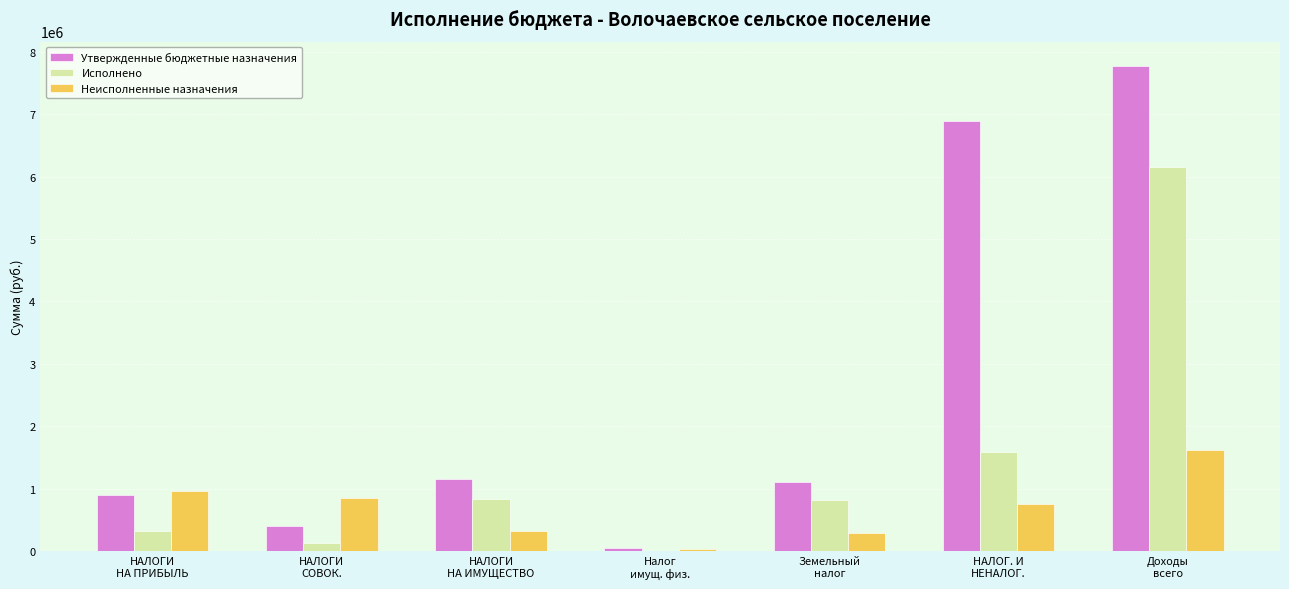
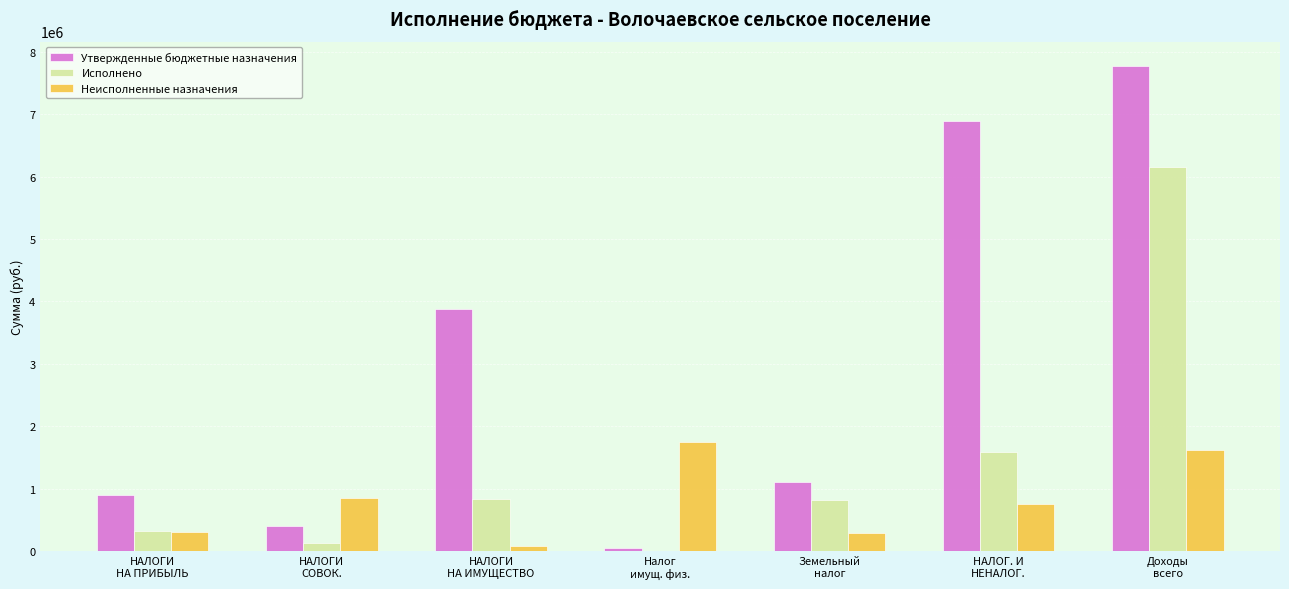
Неисполненные назначения, НАЛОГИ НА ПРИБЫЛЬ: 1000000 -> 300000
Утвержденные бюджетные назначения, НАЛОГИ НА ИМУЩЕСТВО: 1200000 -> 3900000
Неисполненные назначения, НАЛОГИ НА ИМУЩЕСТВО: 300000 -> 100000
Неисполненные назначения, Налог имущ. физ.: 0 -> 1700000
